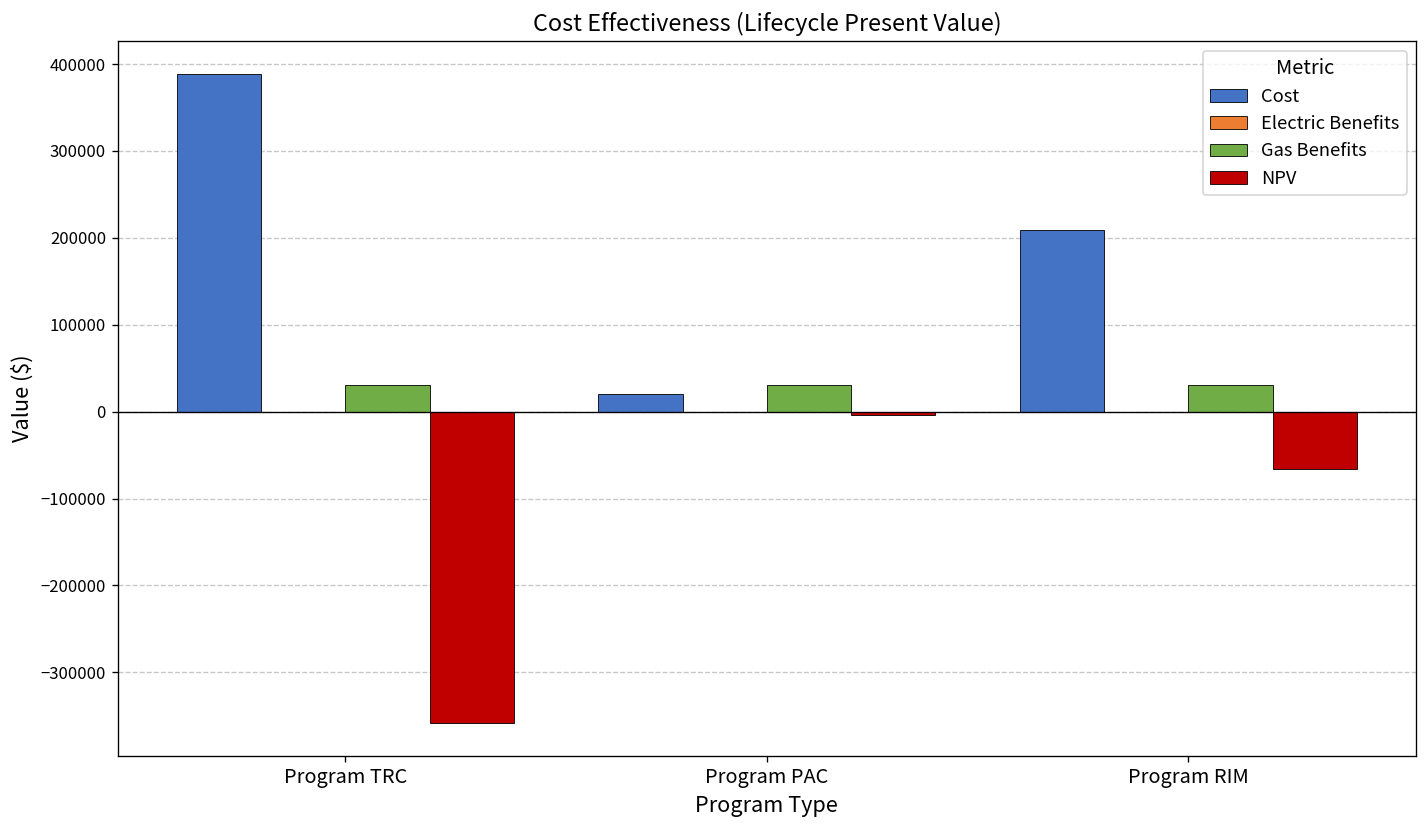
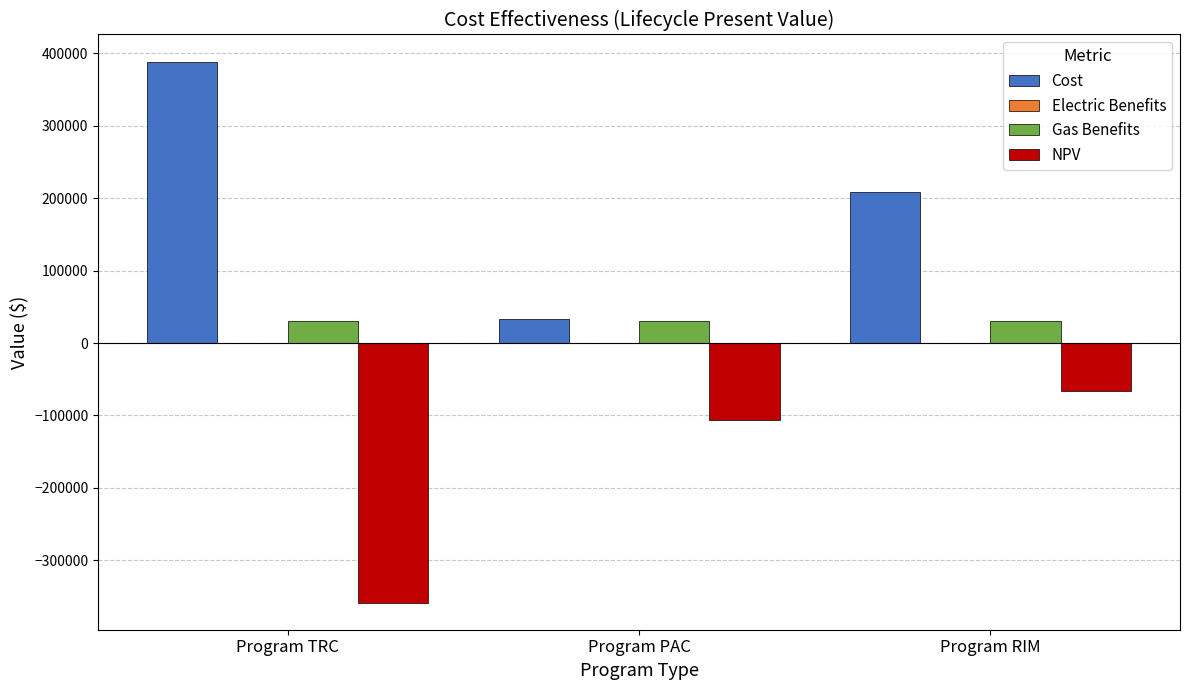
Cost, Program PAC: 20000 -> 30000
NPV, Program PAC: 0 -> -110000
